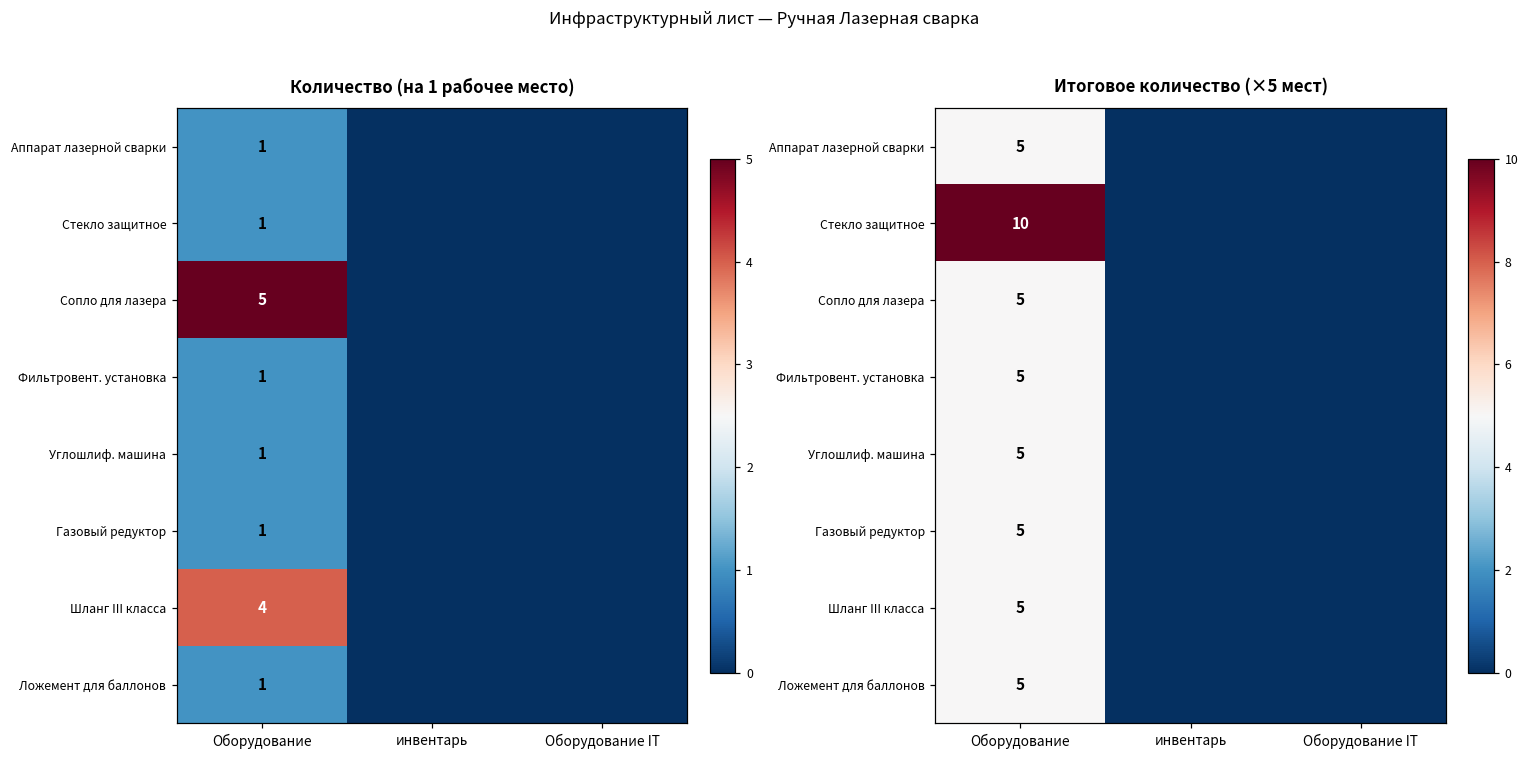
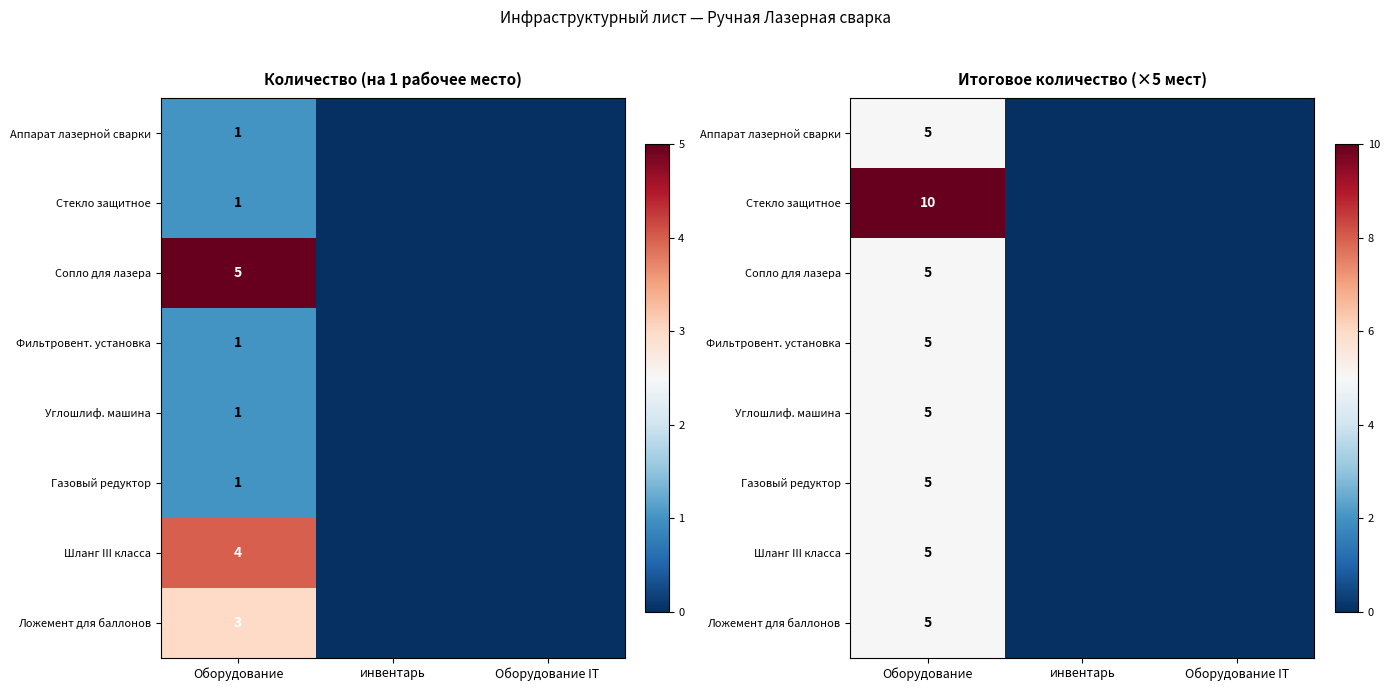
Количество (на 1 рабочее место), Ложемент для баллонов, Оборудование: 1 -> 3
